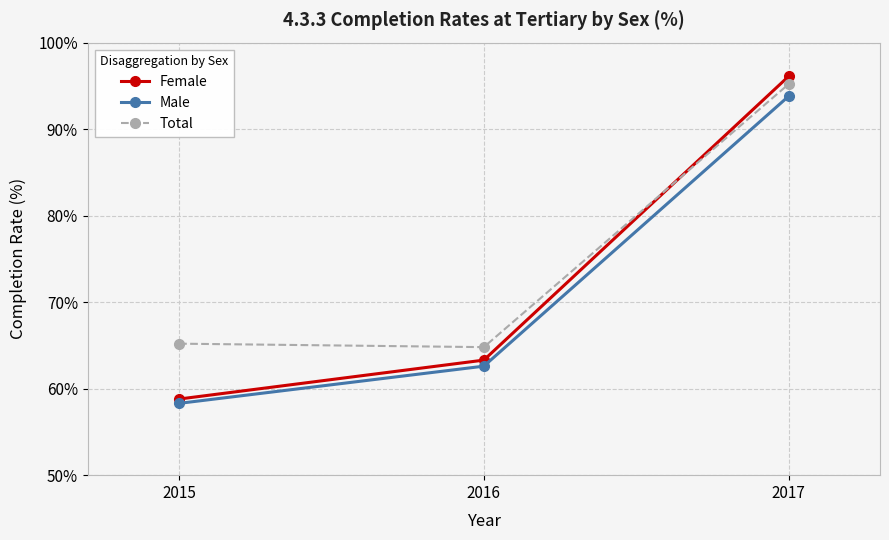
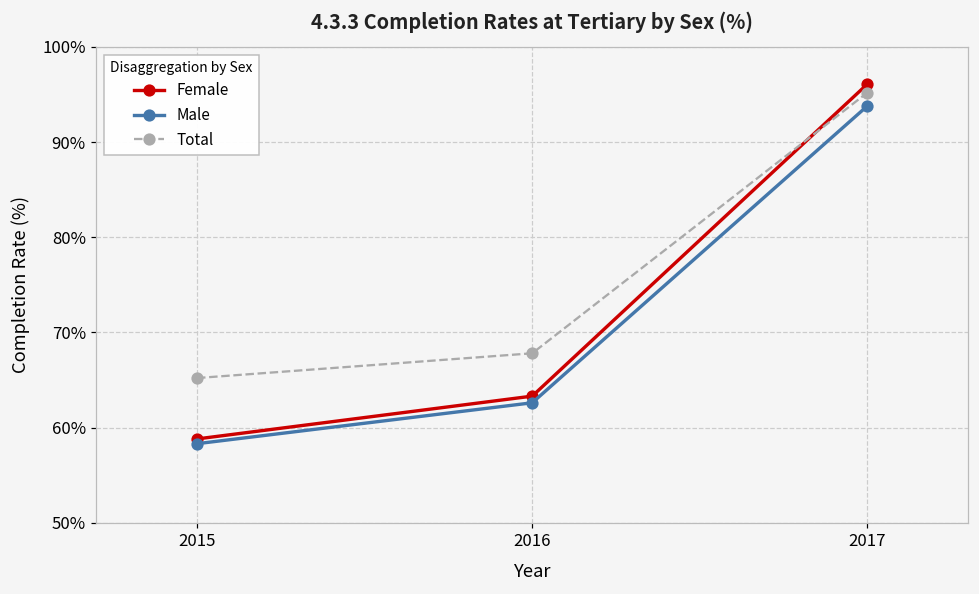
Total, 2016: 65% -> 68%
